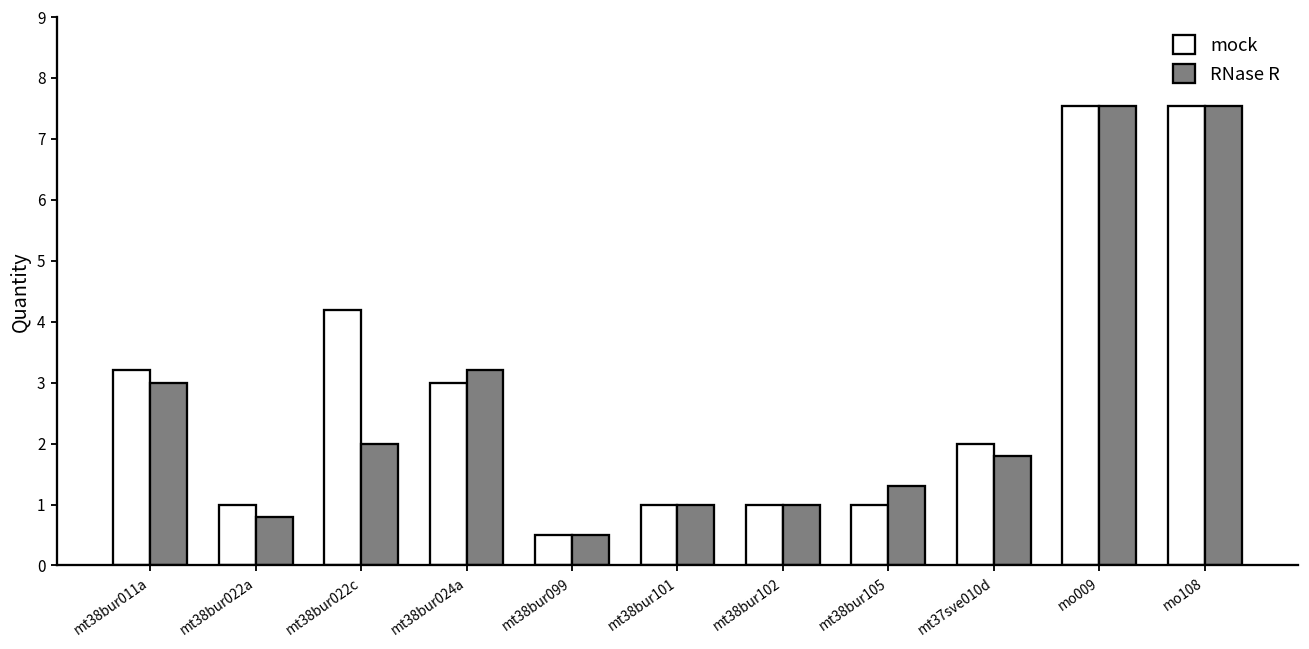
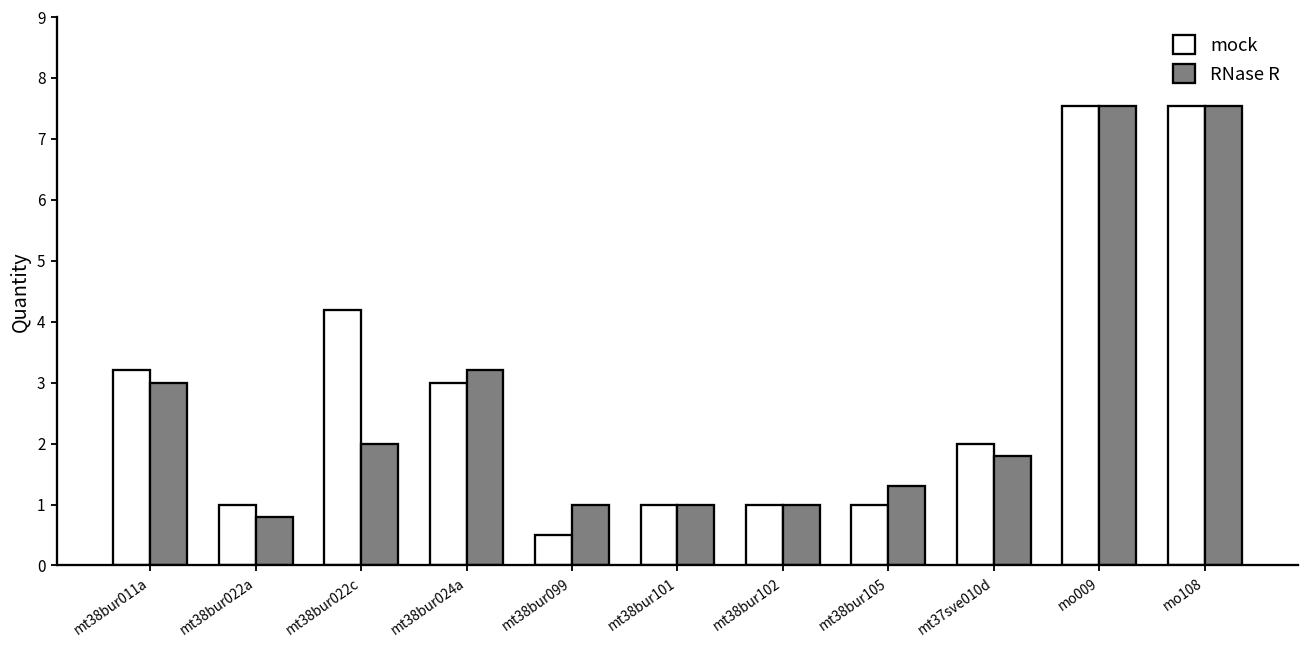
RNase R, mt38bur099: 0.5 -> 1.0
